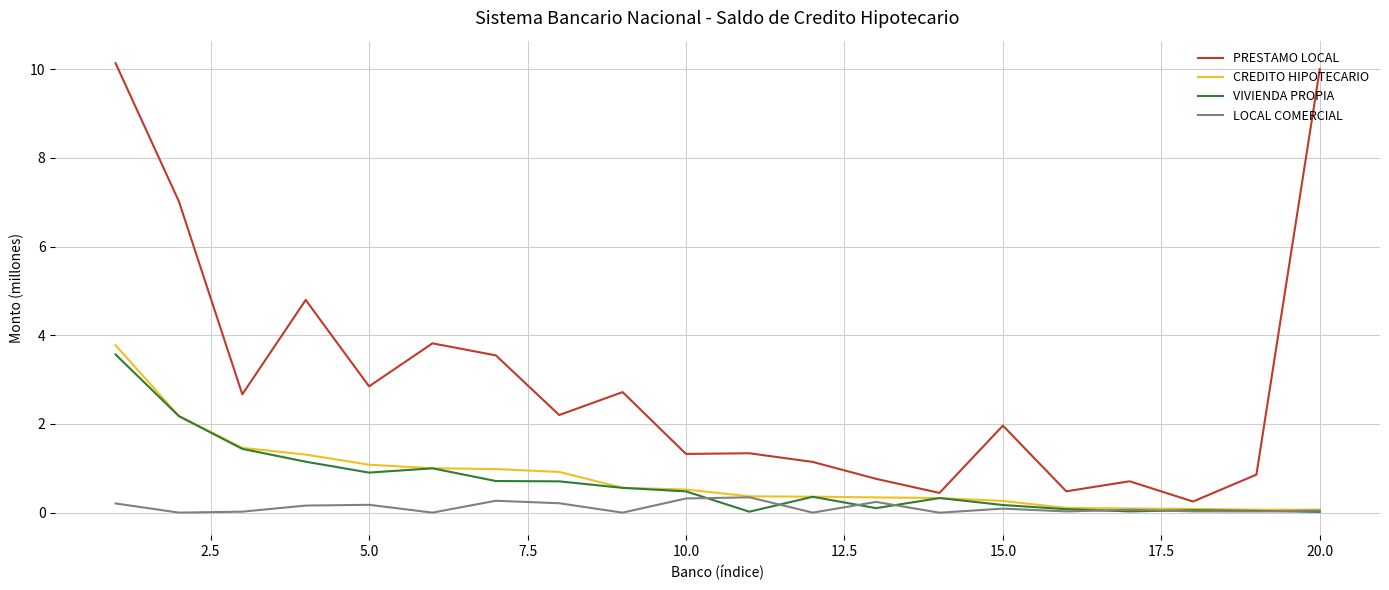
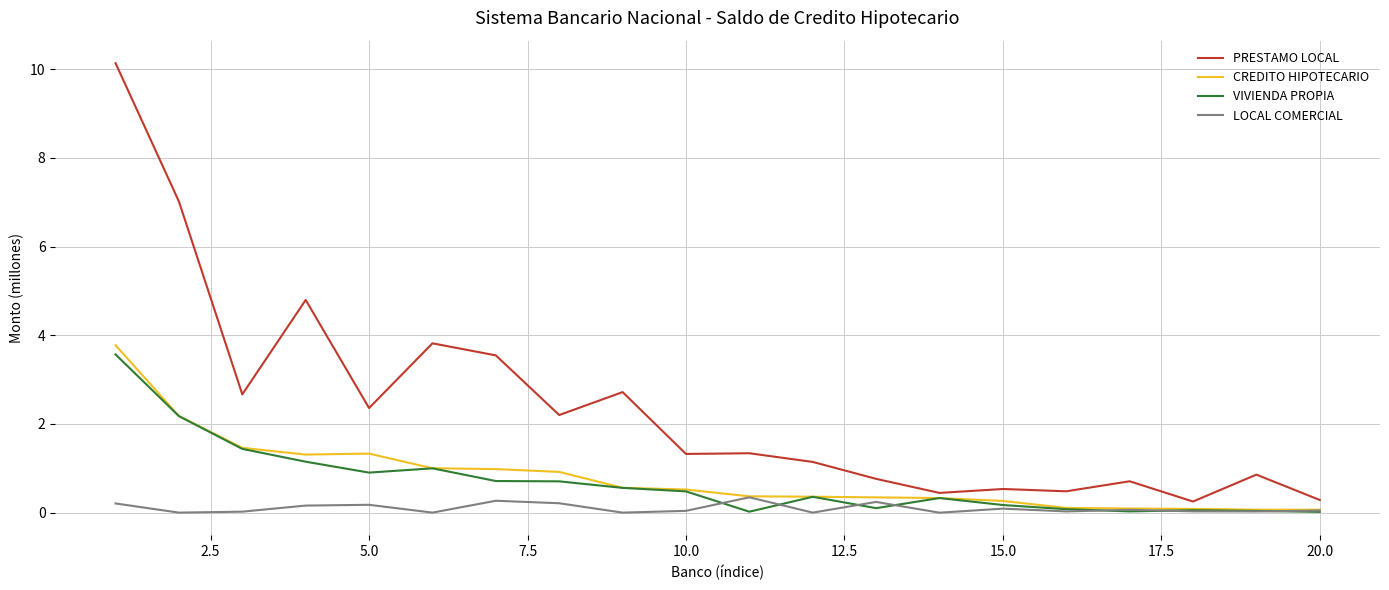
PRESTAMO LOCAL, 5.0: 2.8 -> 2.4
CREDITO HIPOTECARIO, 5.0: 1.1 -> 1.3
LOCAL COMERCIAL, 10.0: 0.3 -> 0.0
PRESTAMO LOCAL, 15.0: 2.0 -> 0.5
PRESTAMO LOCAL, 20.0: 10.0 -> 0.3
